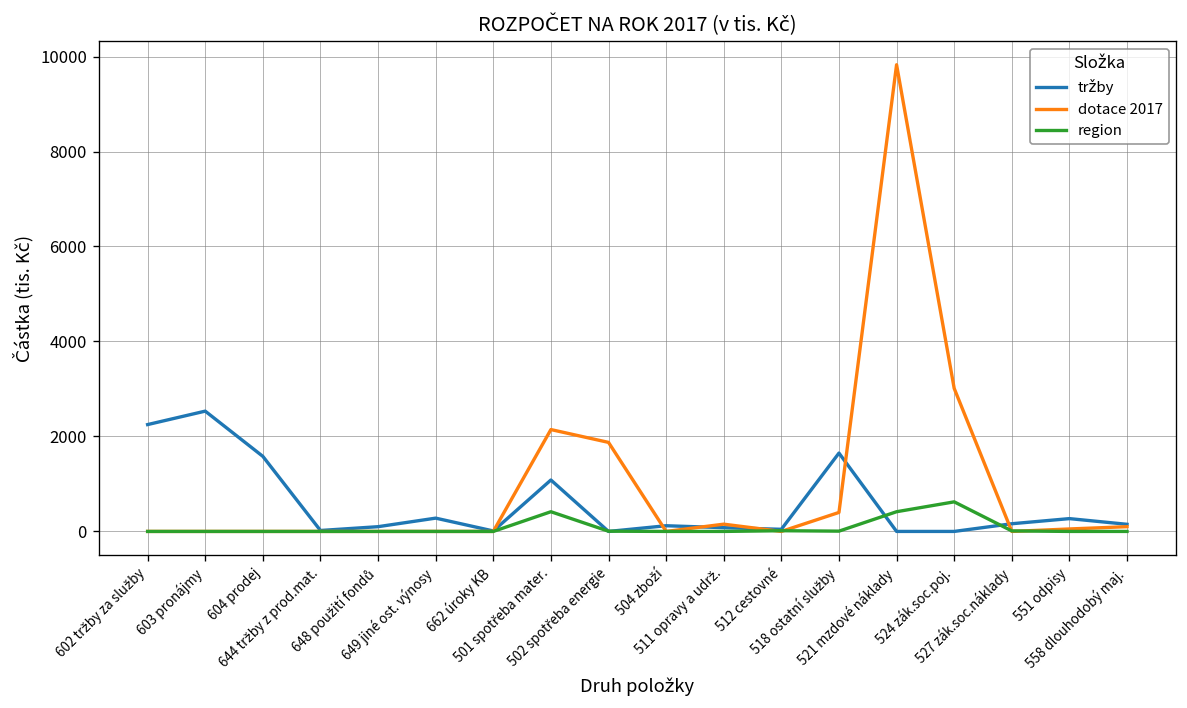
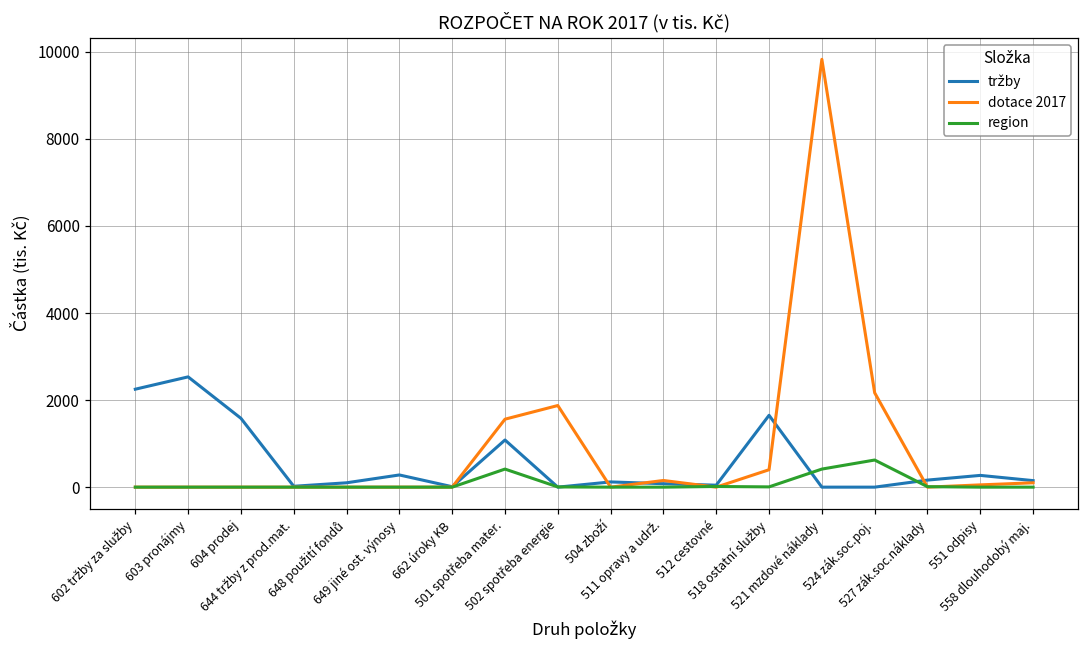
dotace 2017, 501 spotřeba mater.: 2100 -> 1600
dotace 2017, 524 zák.soc.poj.: 3000 -> 2200
